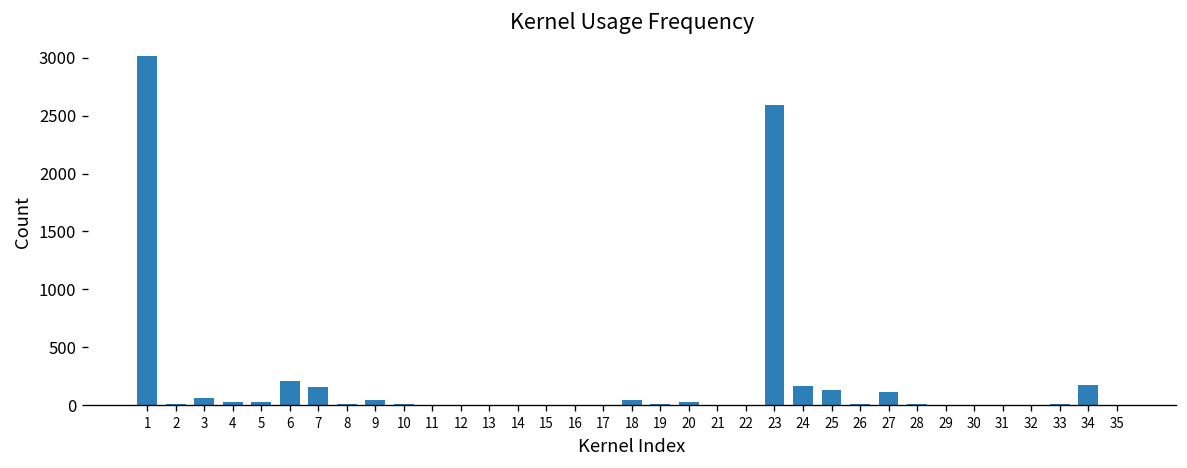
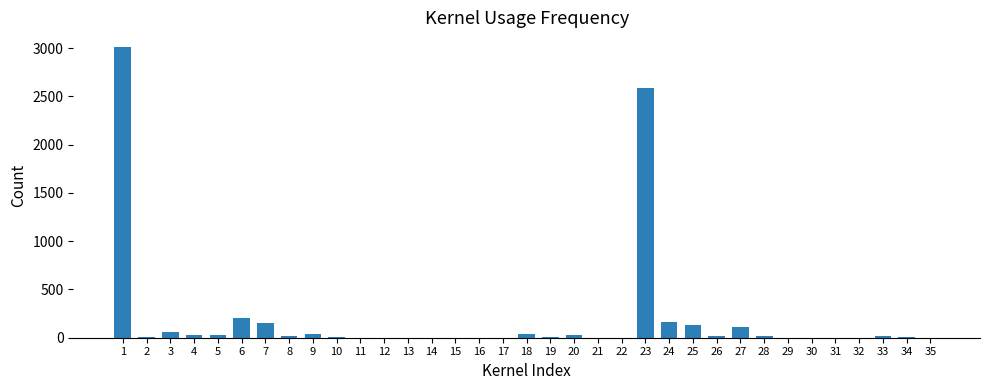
34: 200 -> 0
